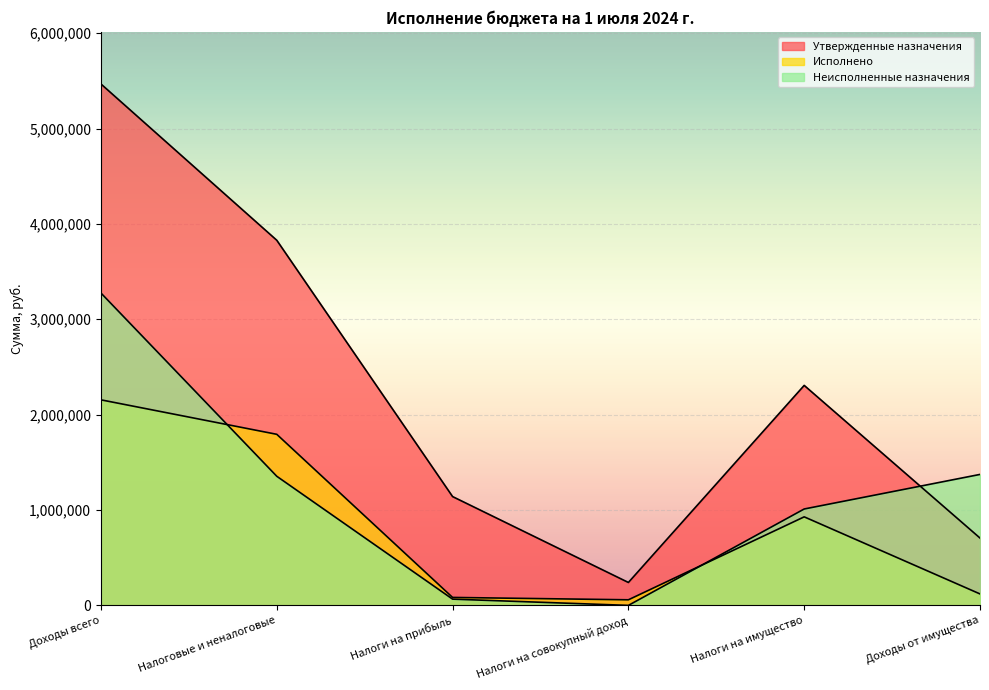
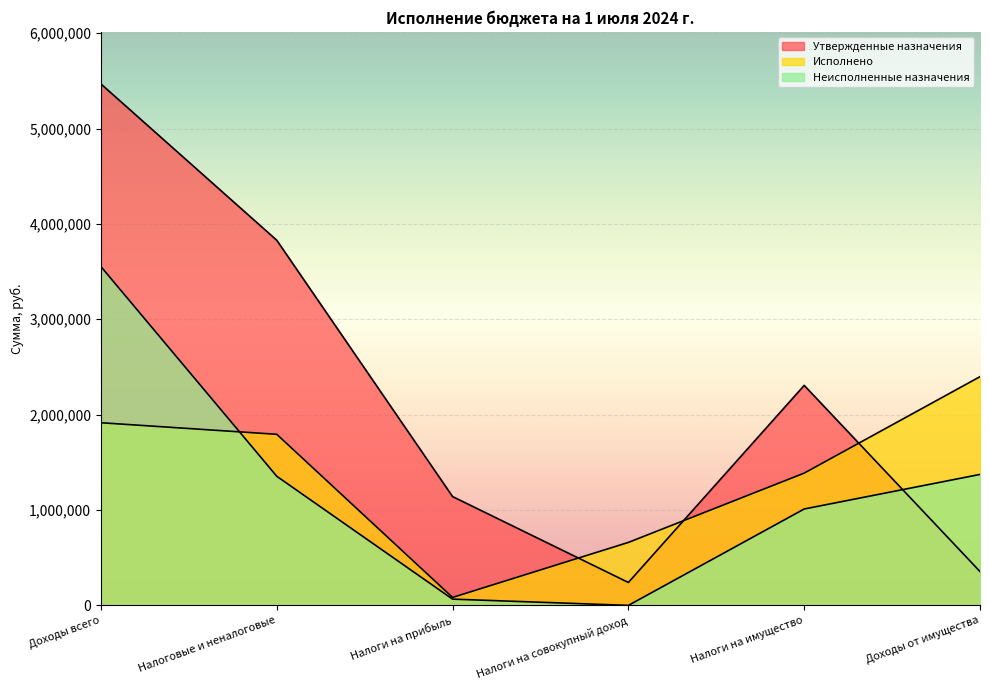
Исполнено, Доходы всего: 2,200,000 -> 1,900,000
Неисполненные назначения, Доходы всего: 3,300,000 -> 3,600,000
Исполнено, Налоги на совокупный доход: 100,000 -> 700,000
Исполнено, Налоги на имущество: 900,000 -> 1,400,000
Утвержденные назначения, Доходы от имущества: 700,000 -> 400,000
Исполнено, Доходы от имущества: 100,000 -> 2,400,000
